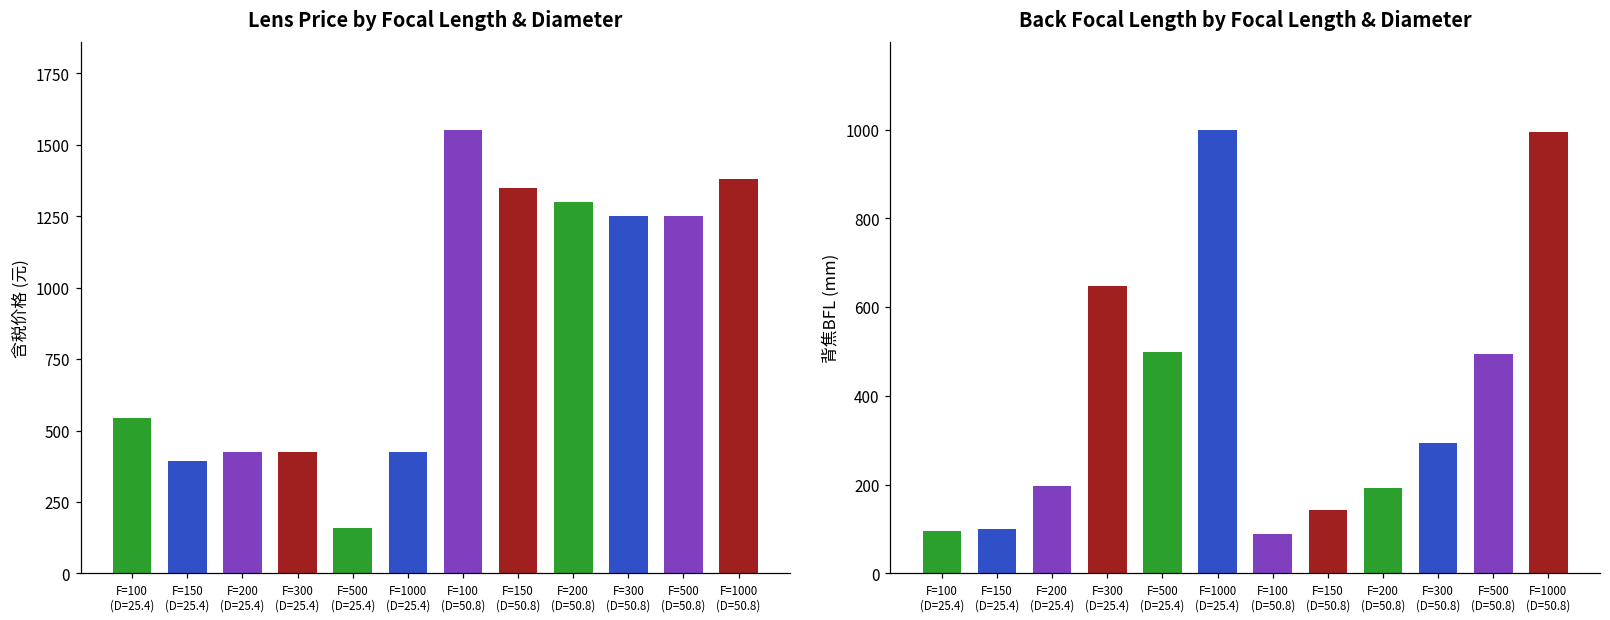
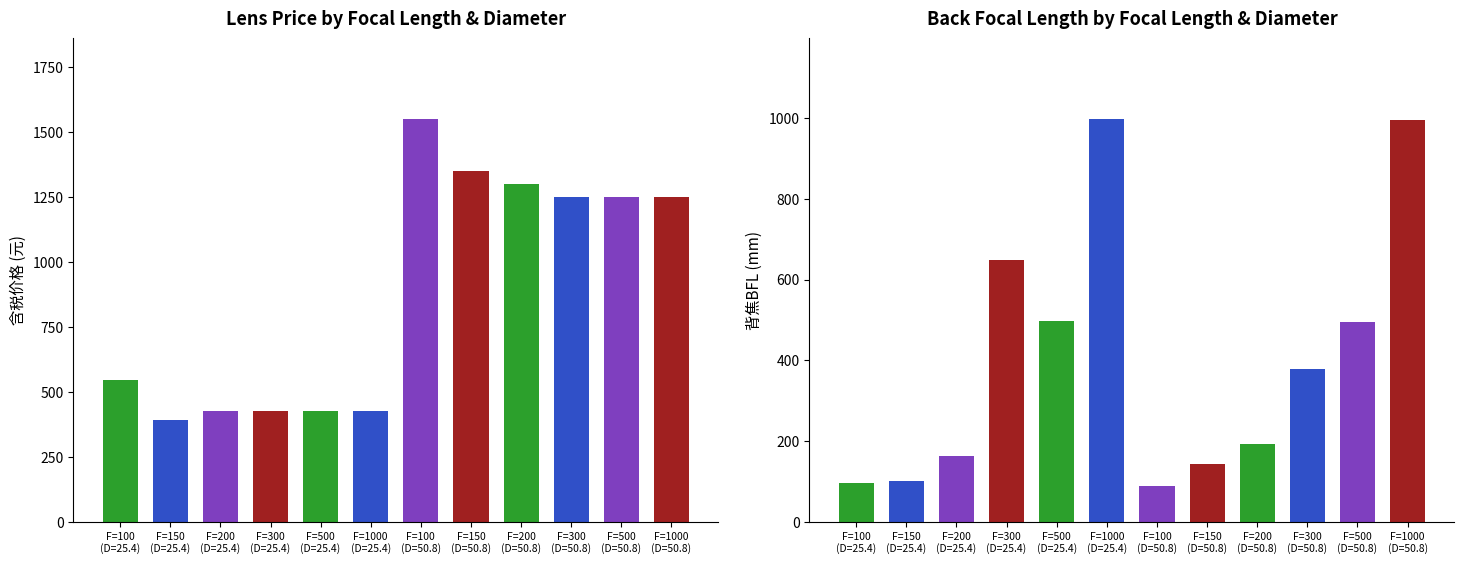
Lens Price by Focal Length & Diameter, F=500 (D=25.4): 160 -> 430
Lens Price by Focal Length & Diameter, F=1000 (D=50.8): 1380 -> 1250
Back Focal Length by Focal Length & Diameter, F=200 (D=25.4): 200 -> 160
Back Focal Length by Focal Length & Diameter, F=300 (D=50.8): 290 -> 380
